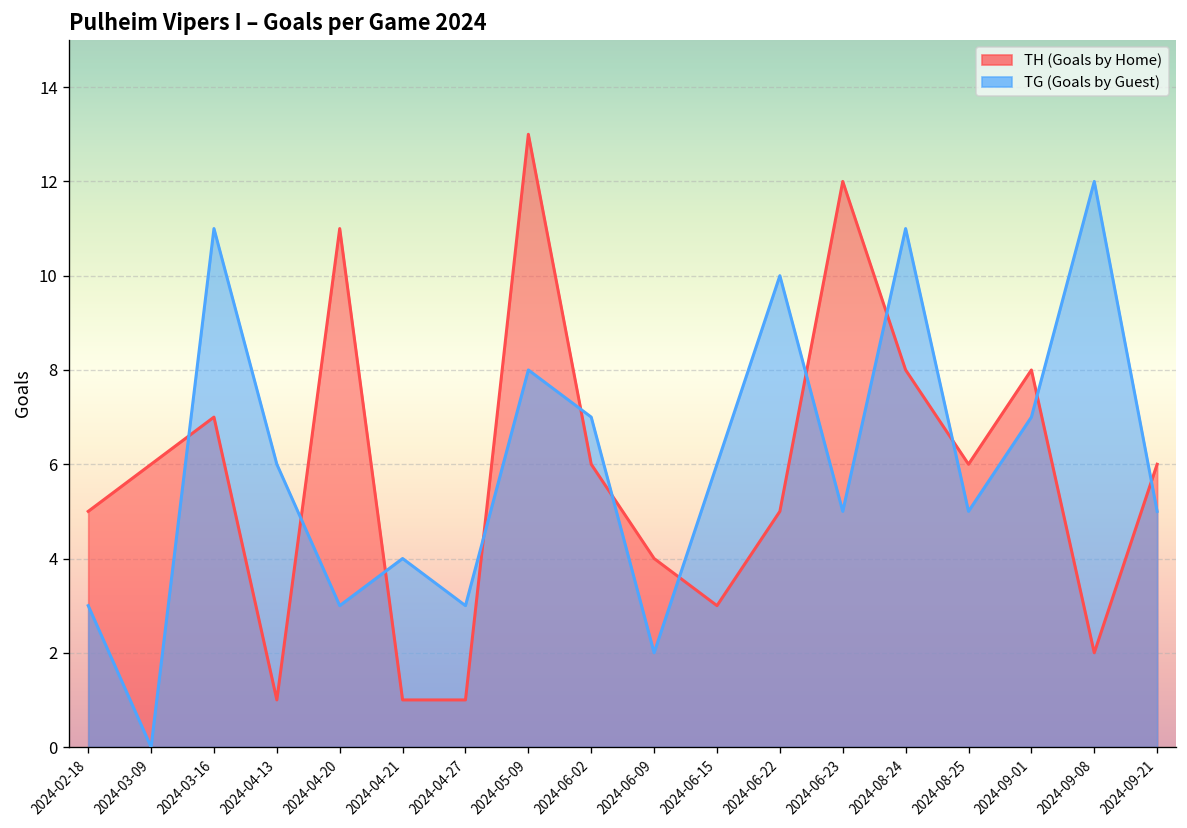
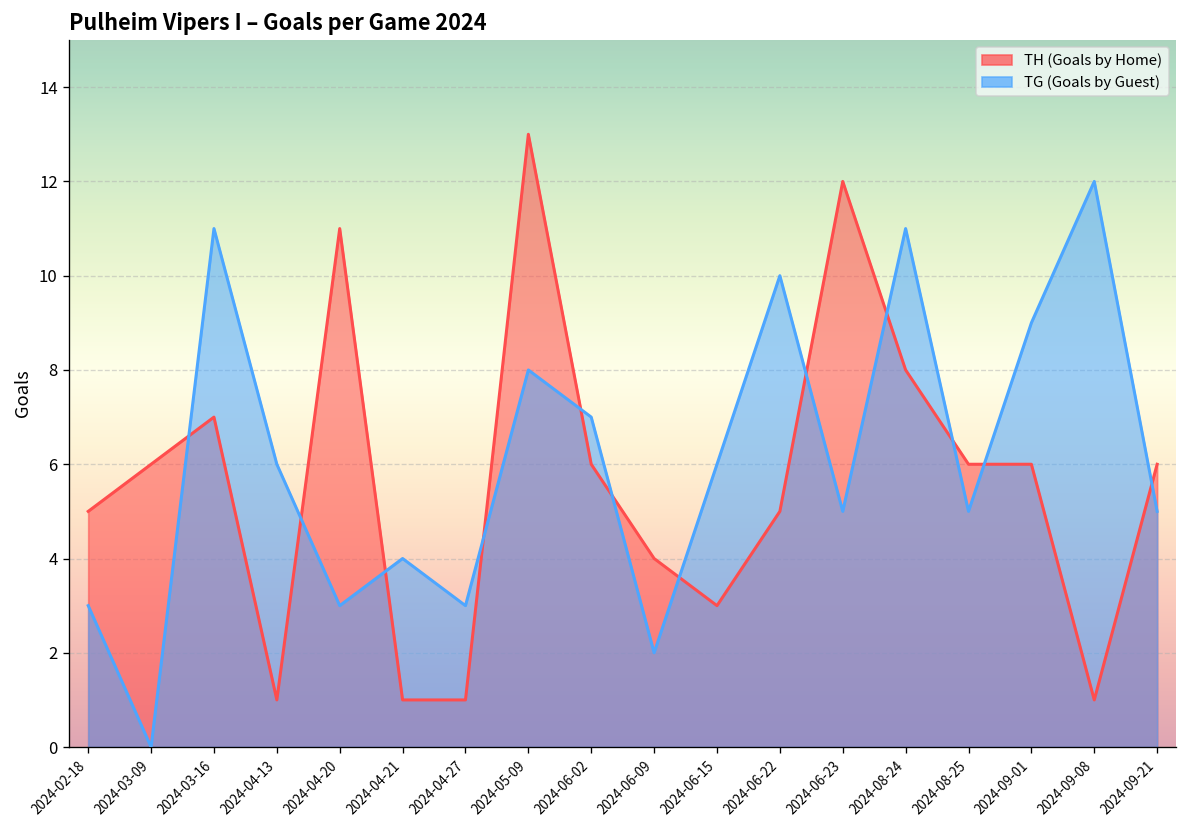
TH (Goals by Home), 2024-09-01: 8 -> 6
TG (Goals by Guest), 2024-09-01: 7 -> 9
TH (Goals by Home), 2024-09-08: 2 -> 1
